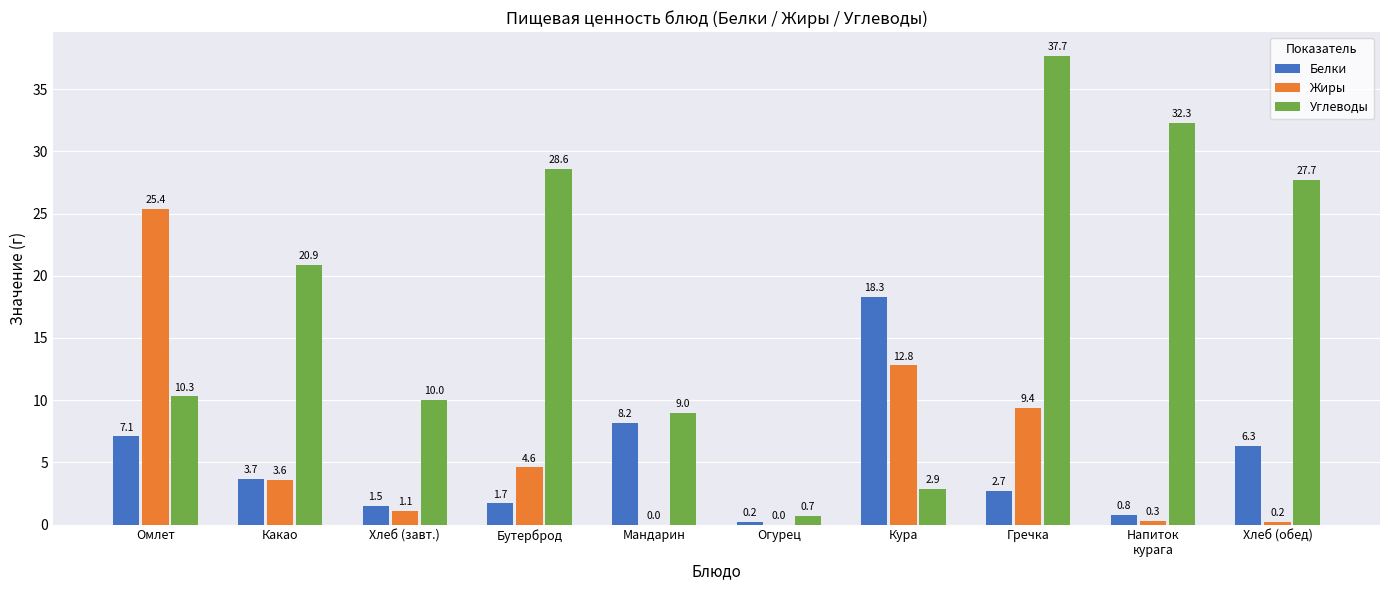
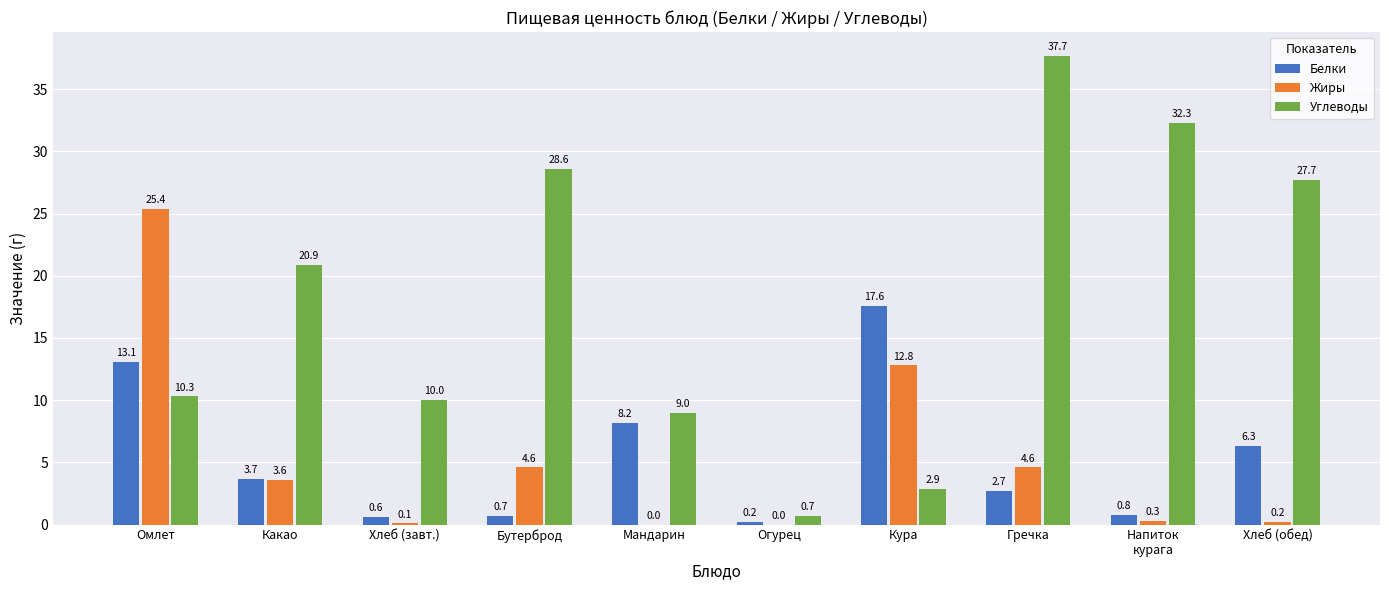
Белки, Омлет: 7.1 -> 13.1
Белки, Хлеб (завт.): 1.5 -> 0.6
Жиры, Хлеб (завт.): 1.1 -> 0.1
Белки, Бутерброд: 1.7 -> 0.7
Белки, Кура: 18.3 -> 17.6
Жиры, Гречка: 9.4 -> 4.6
